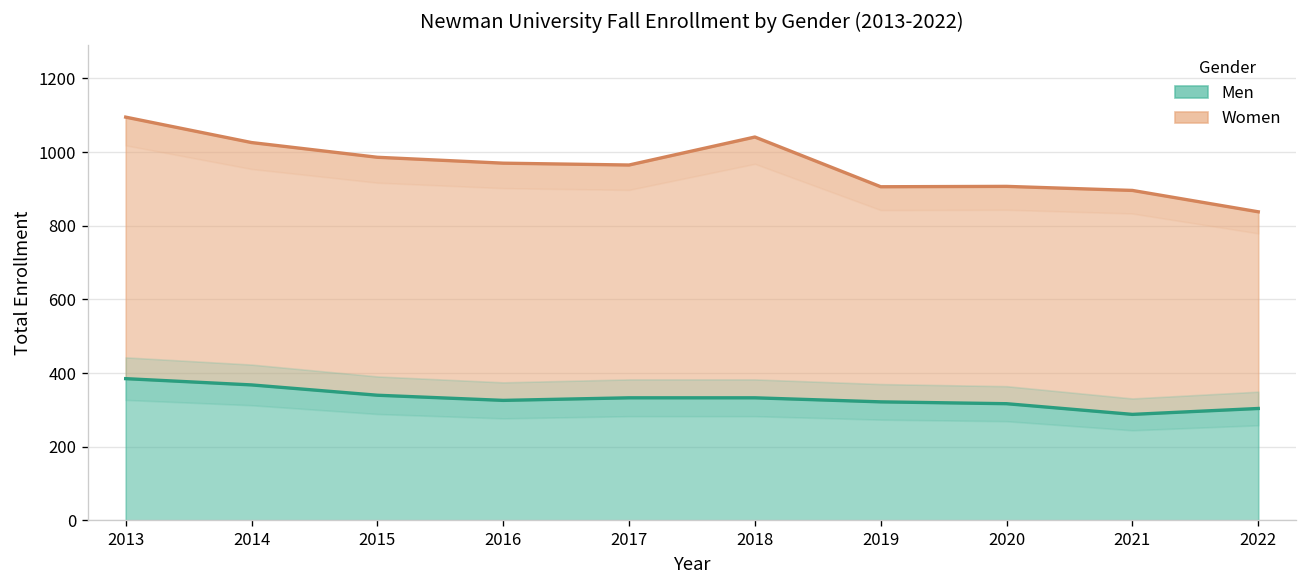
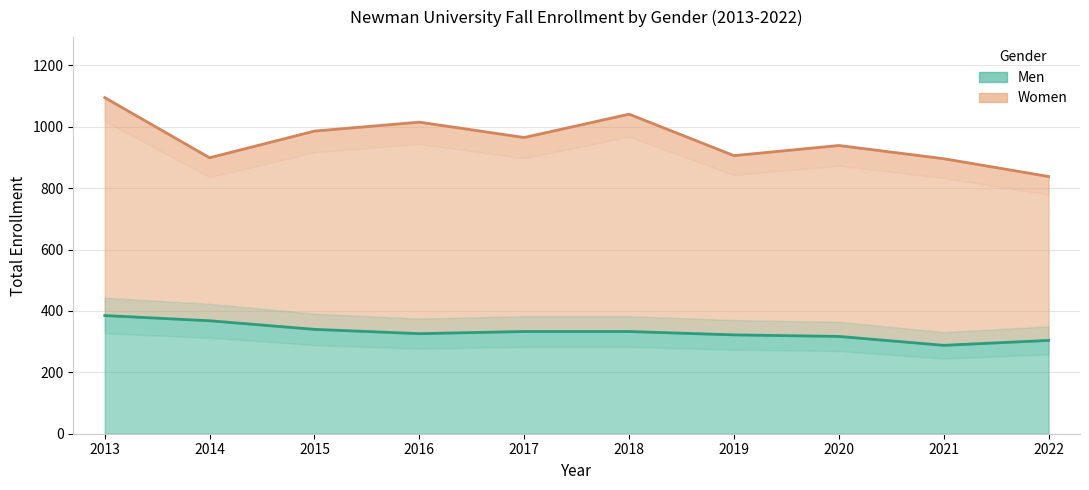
Women, 2014: 660 -> 530
Women, 2016: 640 -> 690
Women, 2020: 590 -> 620
